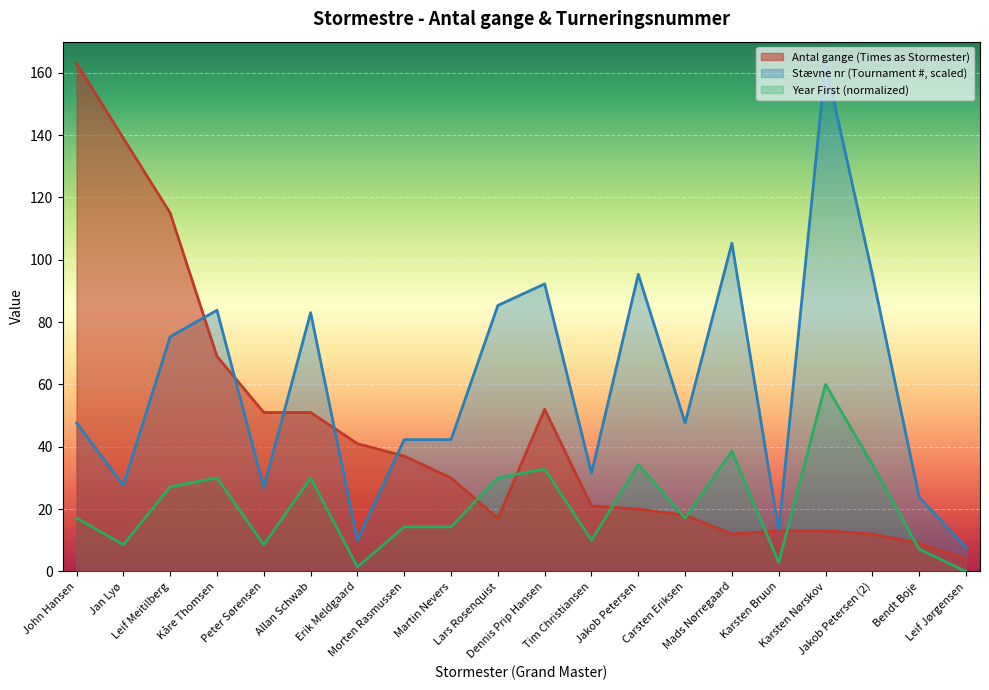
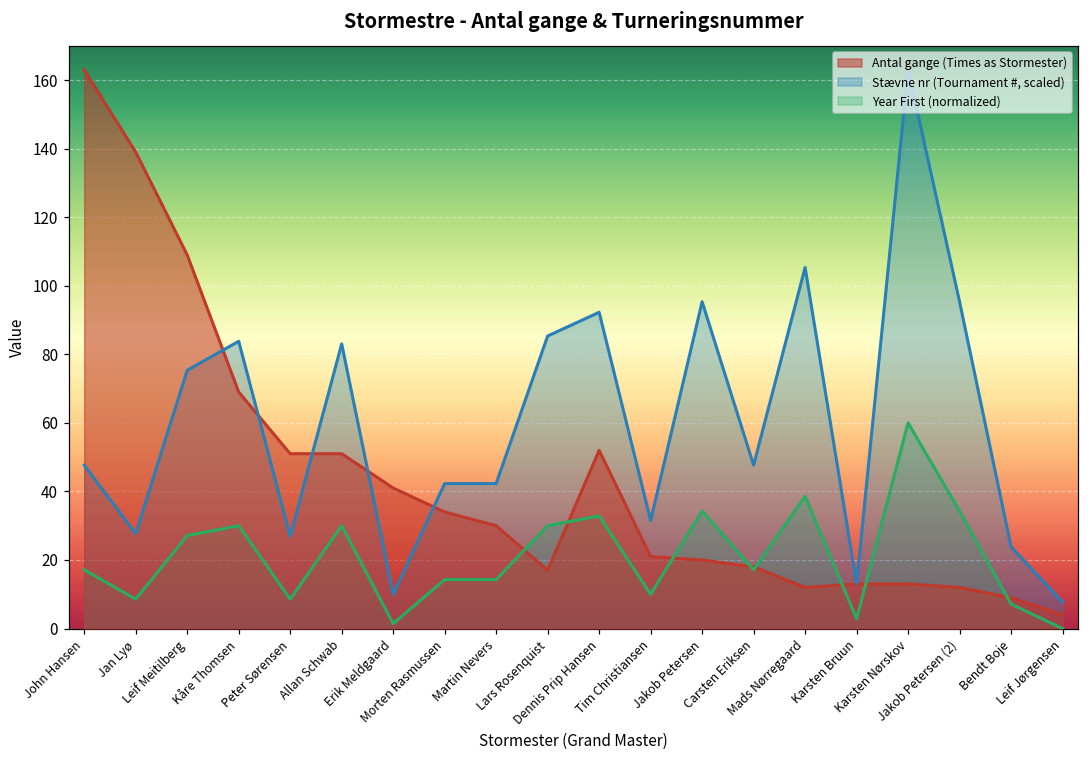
Antal gange (Times as Stormester), Leif Meitilberg: 115 -> 109
Antal gange (Times as Stormester), Morten Rasmussen: 37 -> 34
